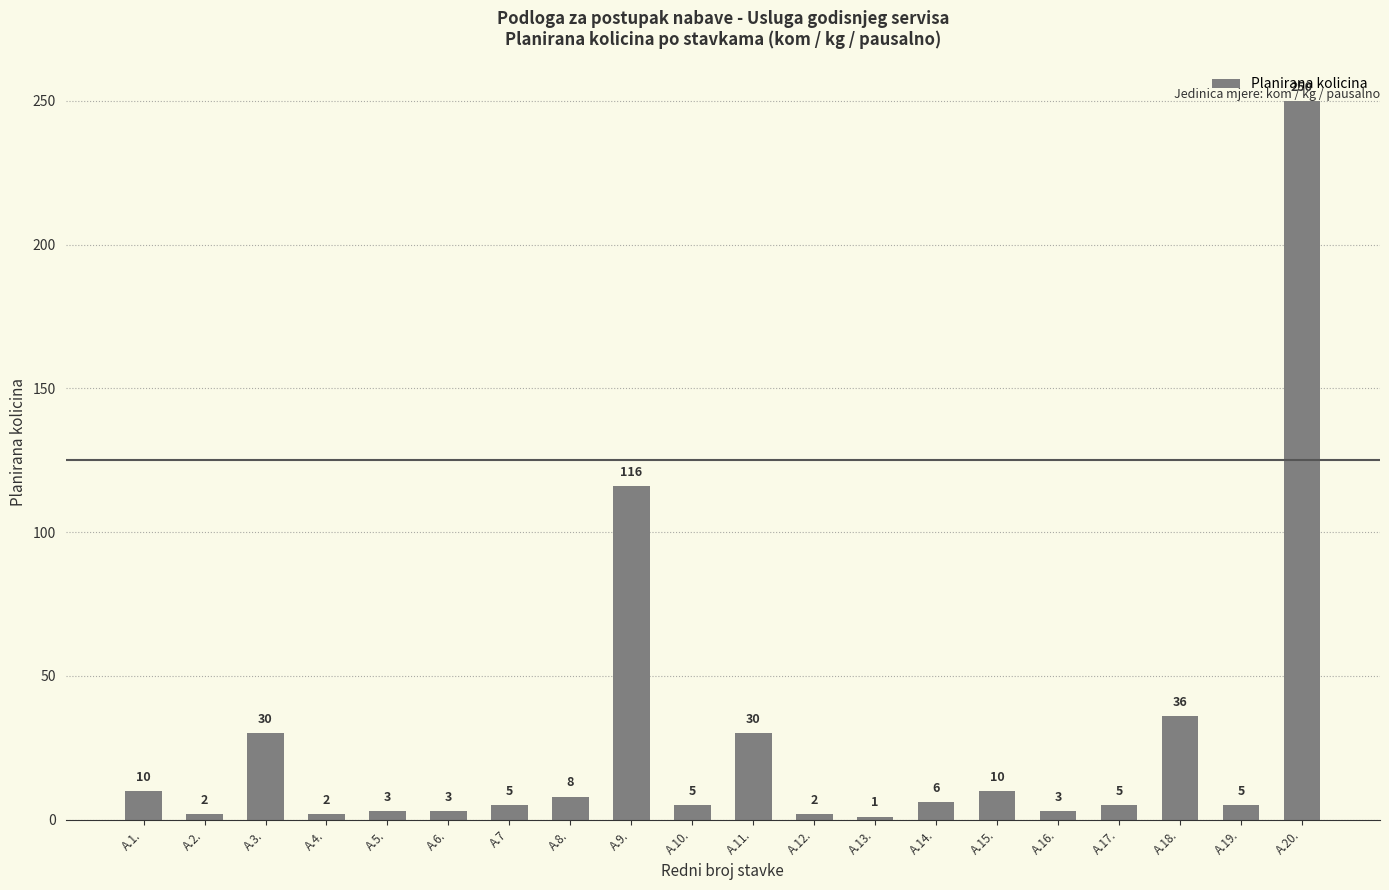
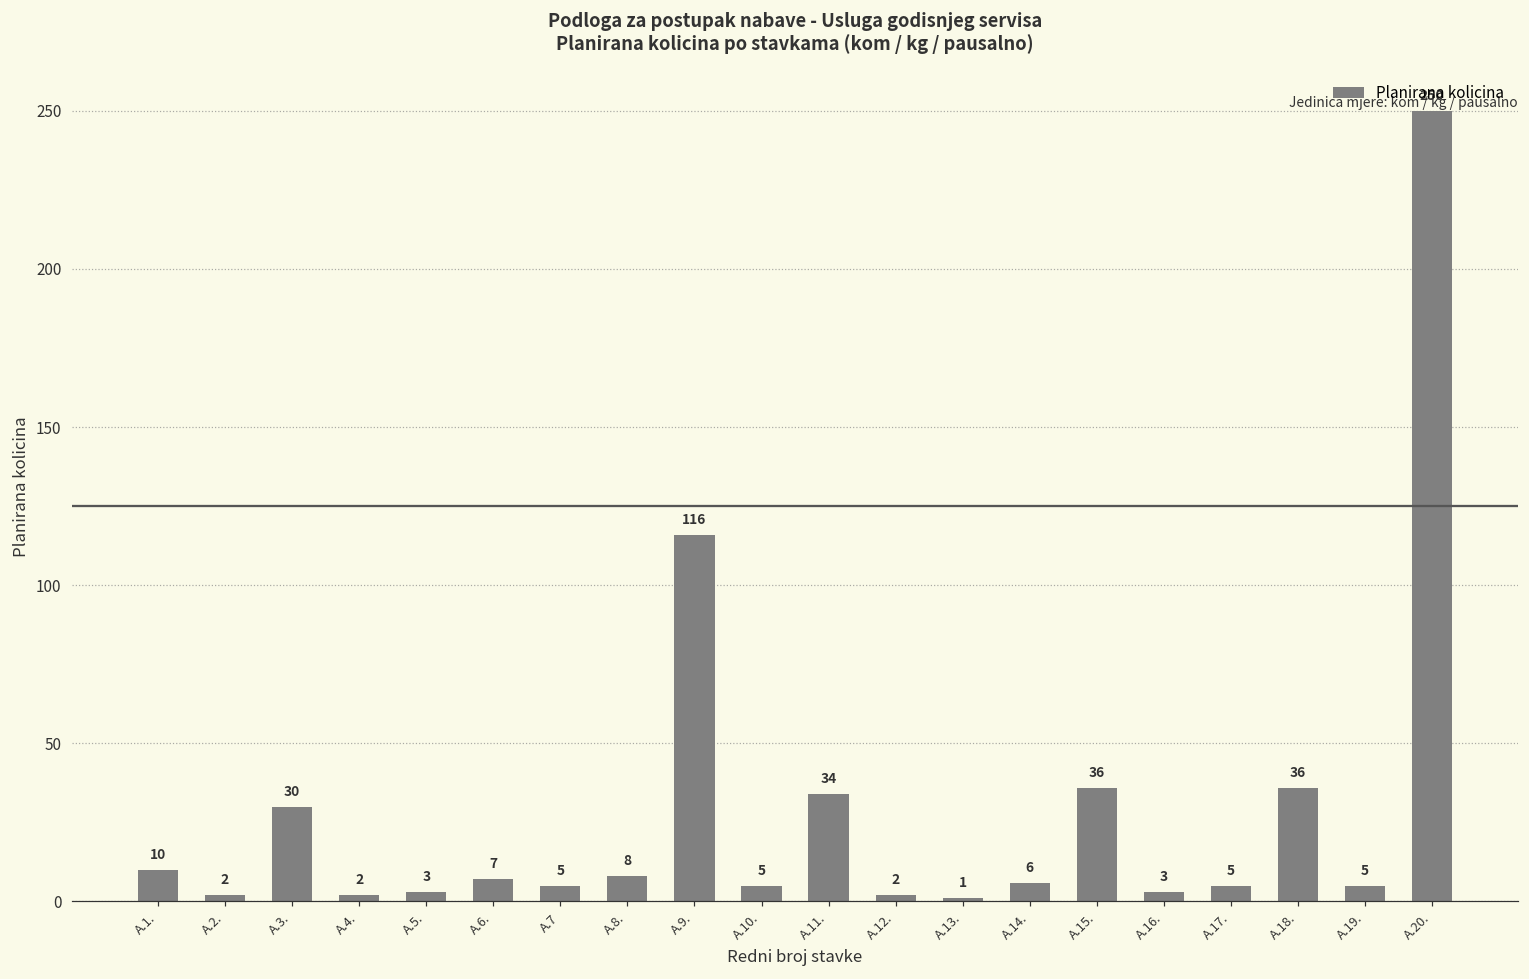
A.6.: 3 -> 7
A.11.: 30 -> 34
A.15.: 10 -> 36
